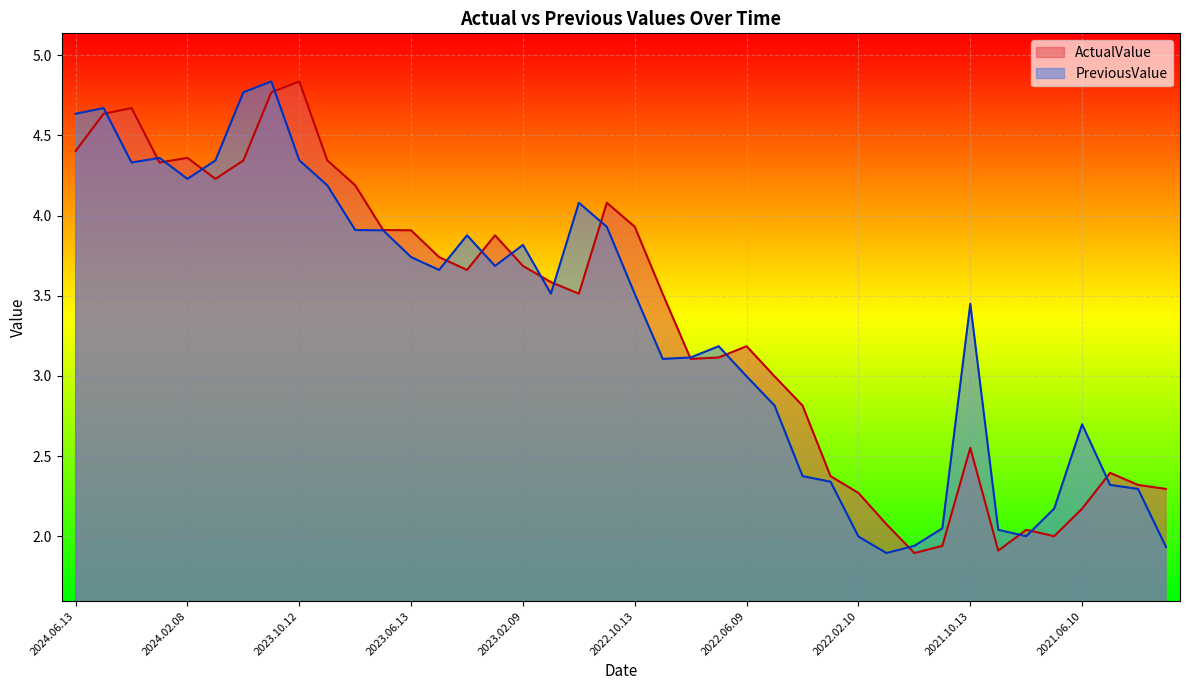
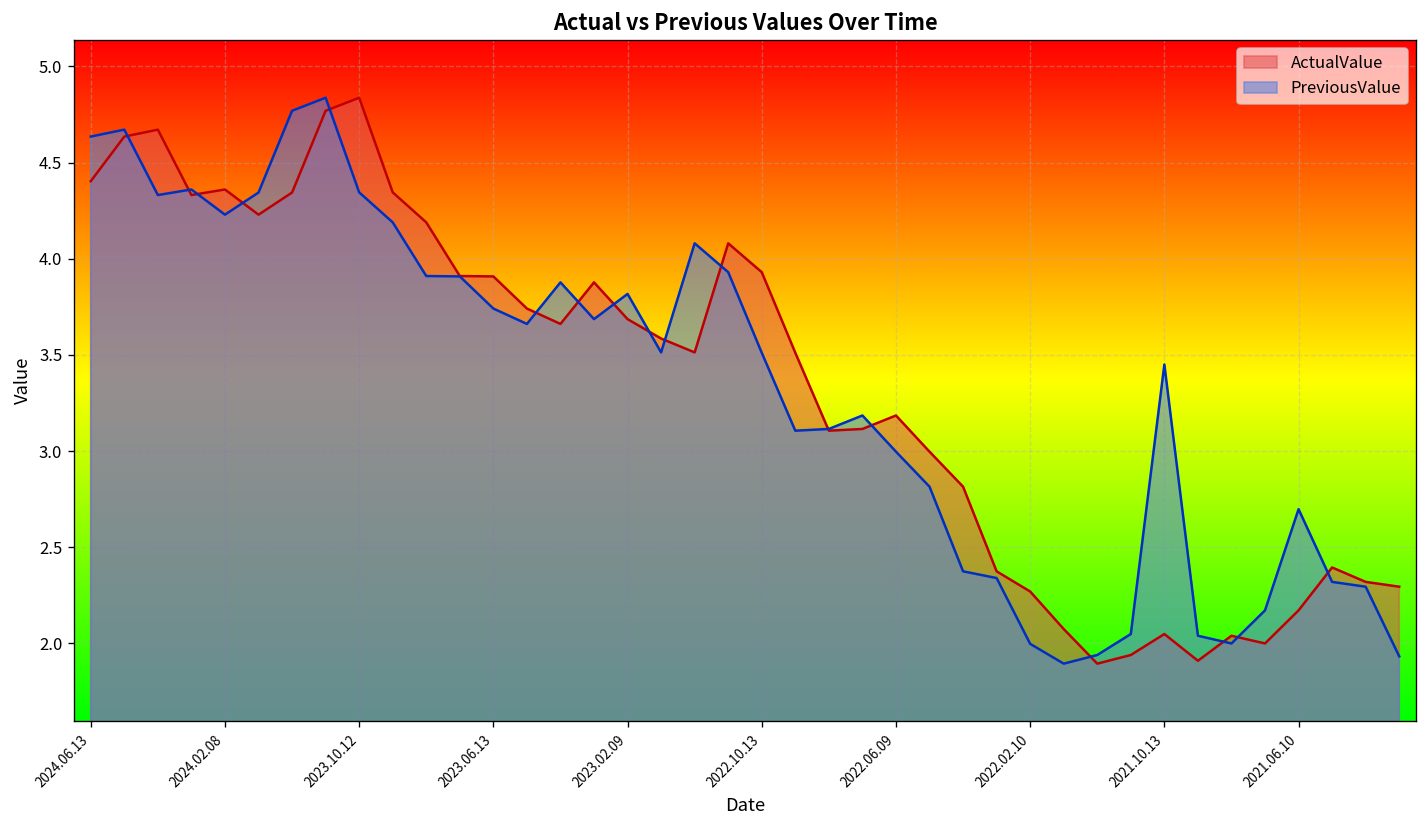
ActualValue, 2021.10.13: 2.55 -> 2.05
